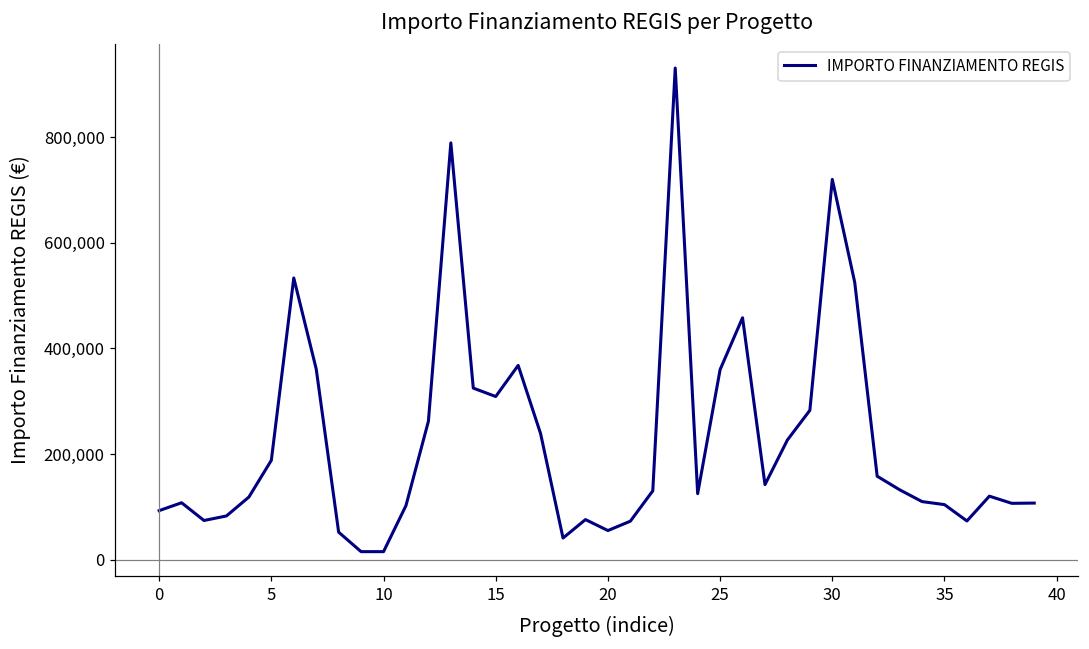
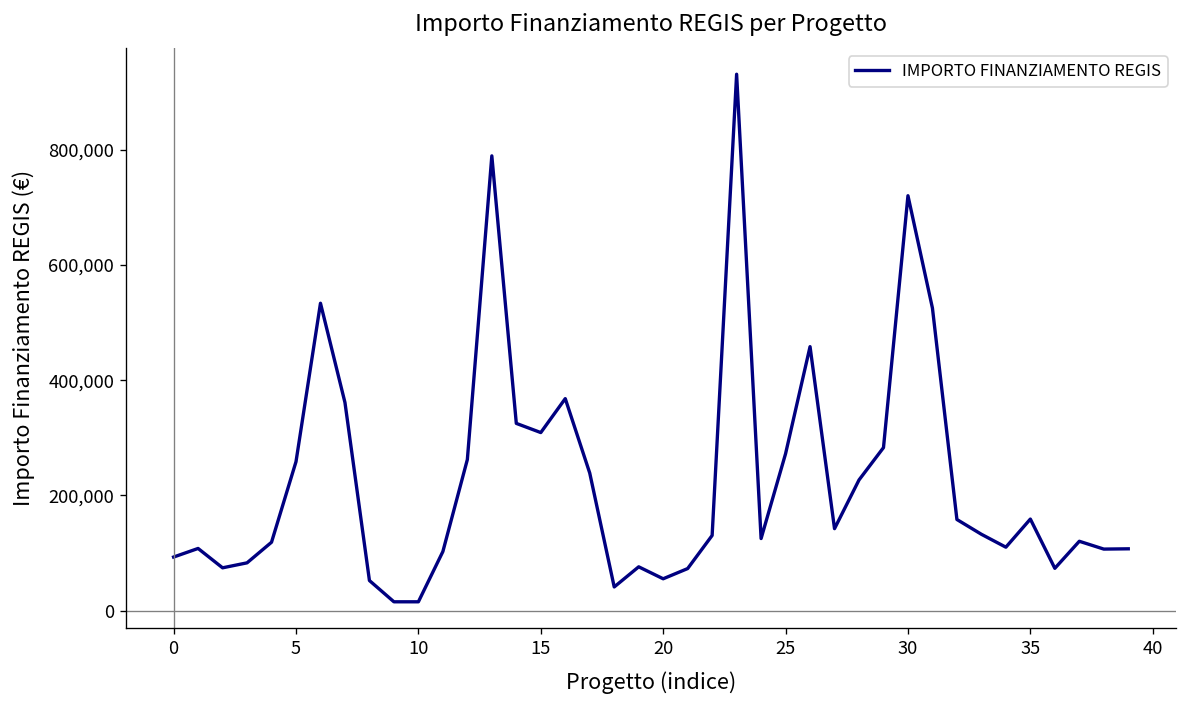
5: 190,000 -> 260,000
25: 360,000 -> 270,000
35: 100,000 -> 160,000
